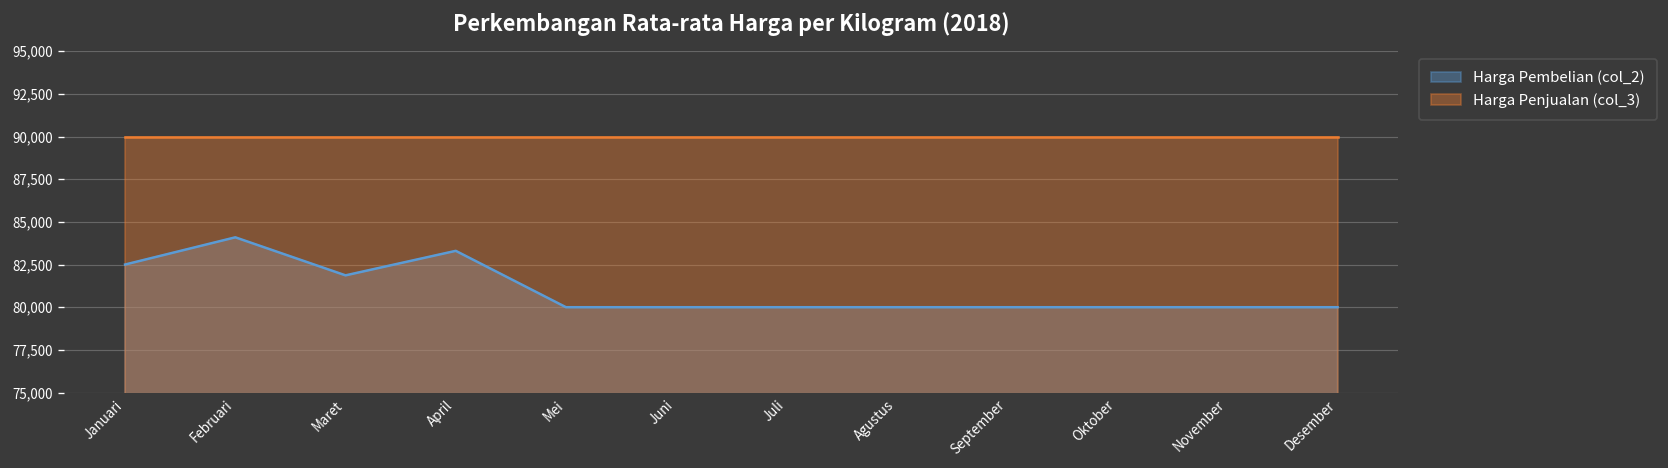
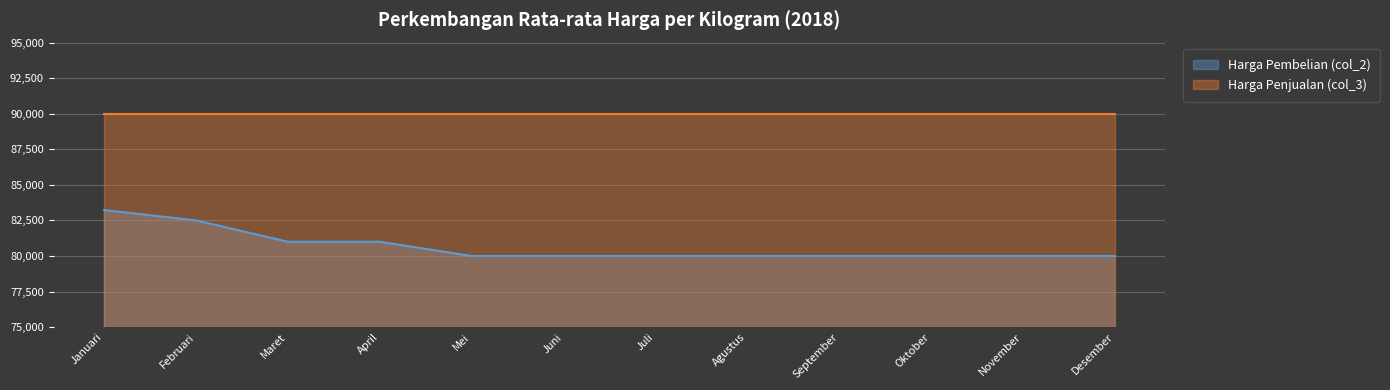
Harga Pembelian (col_2), Januari: 82,500 -> 83,200
Harga Pembelian (col_2), Februari: 84,100 -> 82,500
Harga Pembelian (col_2), Maret: 81,900 -> 81,000
Harga Pembelian (col_2), April: 83,300 -> 81,000
